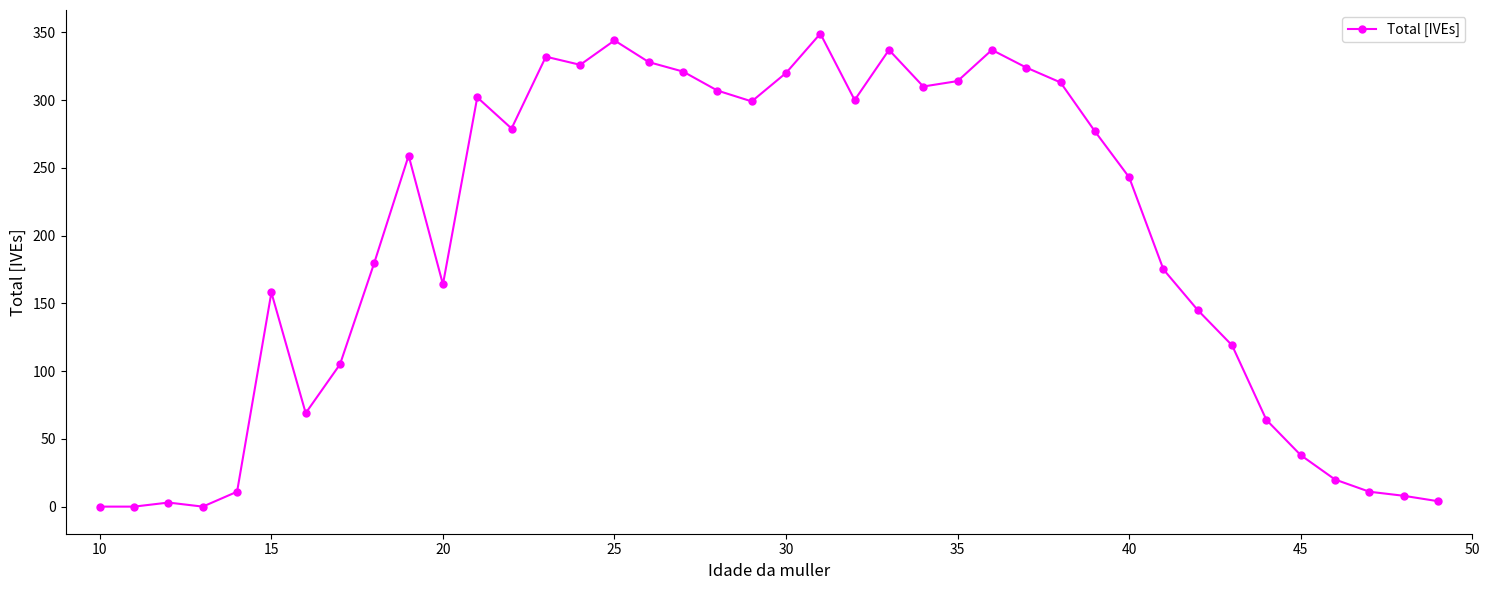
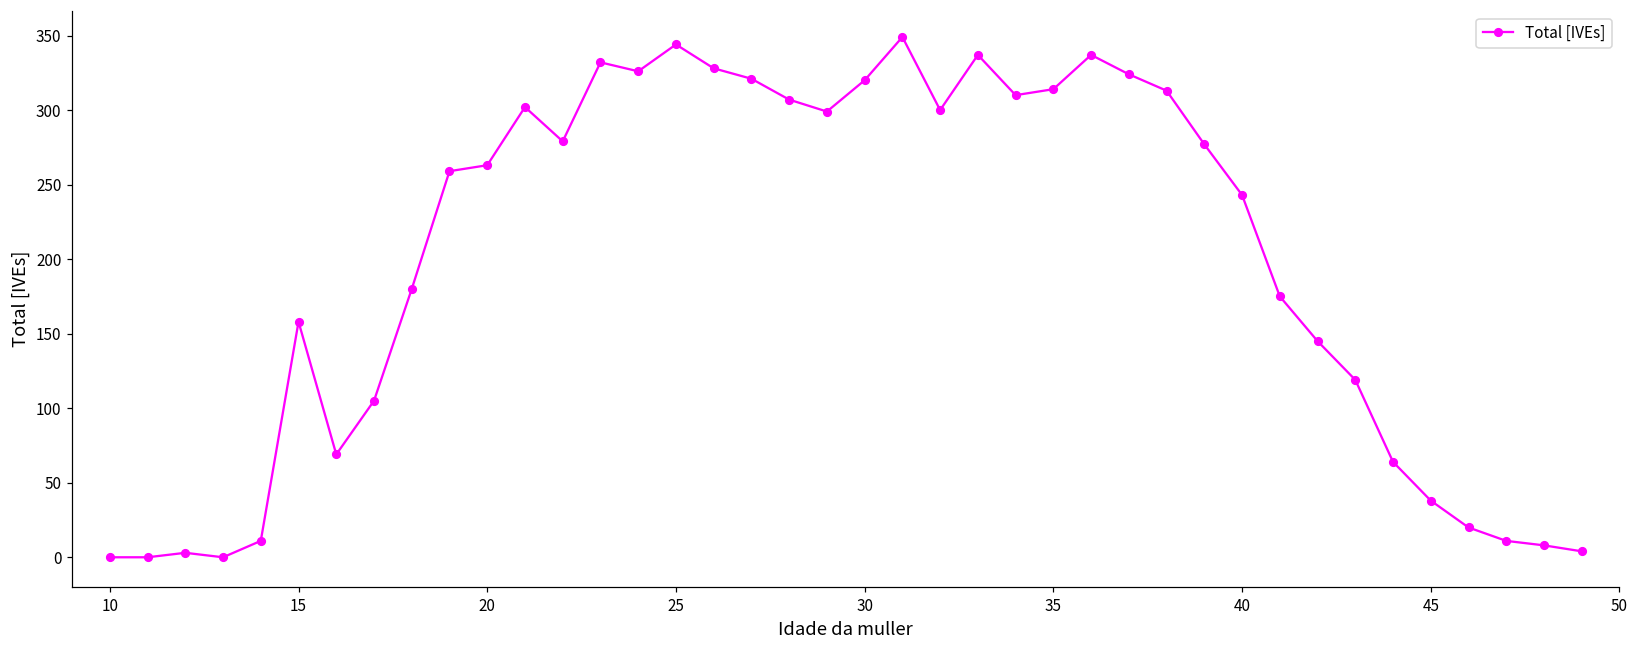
20: 164 -> 263
